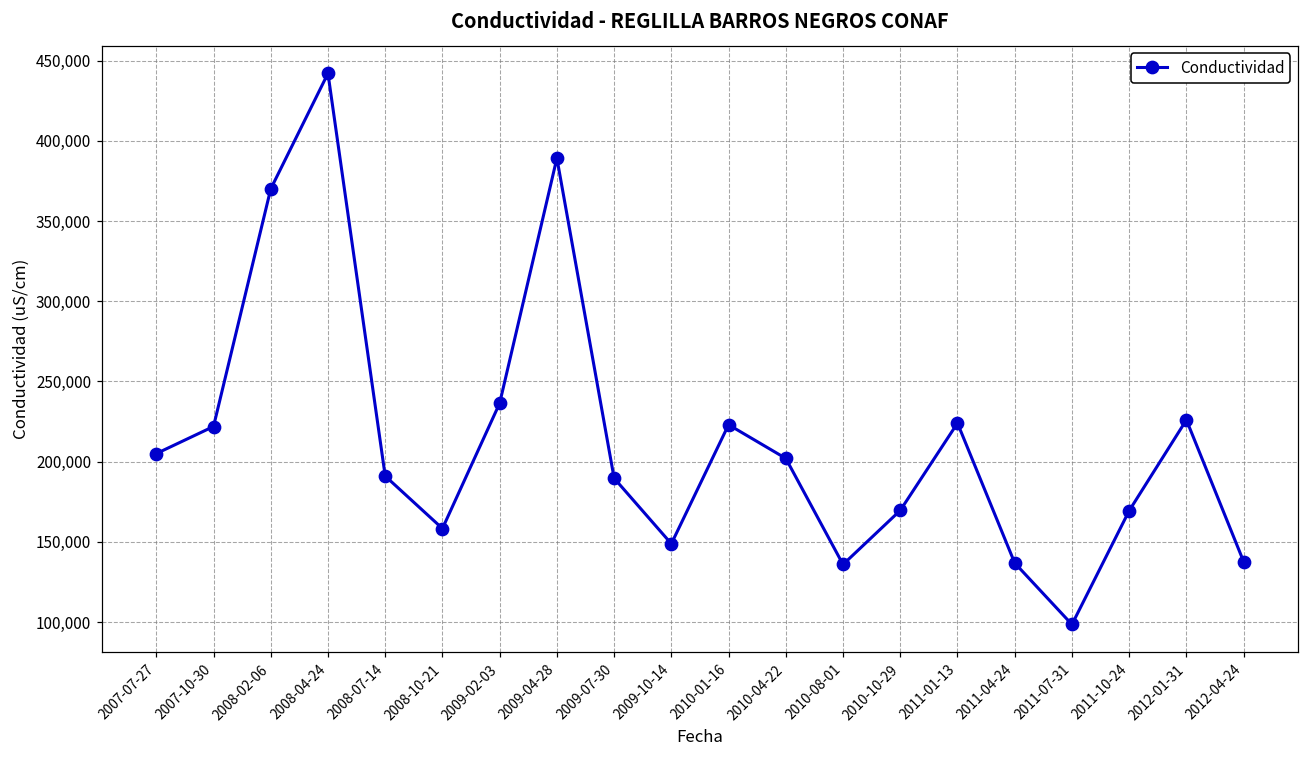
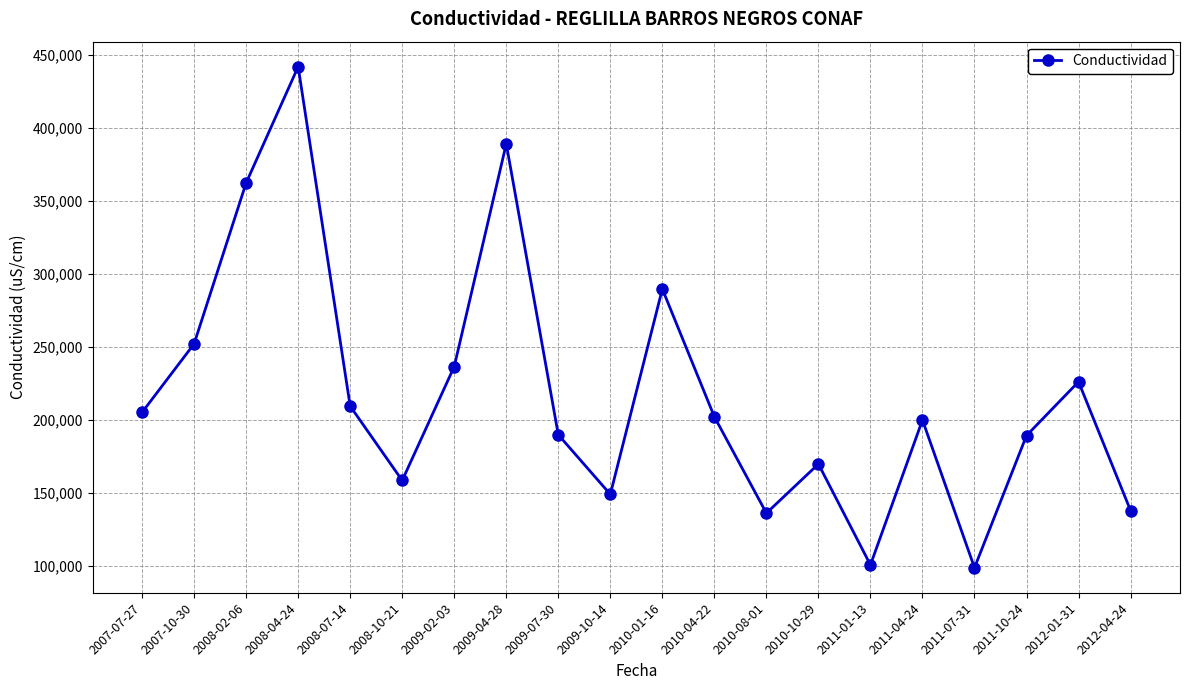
2007-10-30: 222,000 -> 252,000
2008-02-06: 370,000 -> 362,000
2008-07-14: 191,000 -> 209,000
2010-01-16: 223,000 -> 290,000
2011-01-13: 224,000 -> 100,000
2011-04-24: 137,000 -> 200,000
2011-10-24: 169,000 -> 189,000
